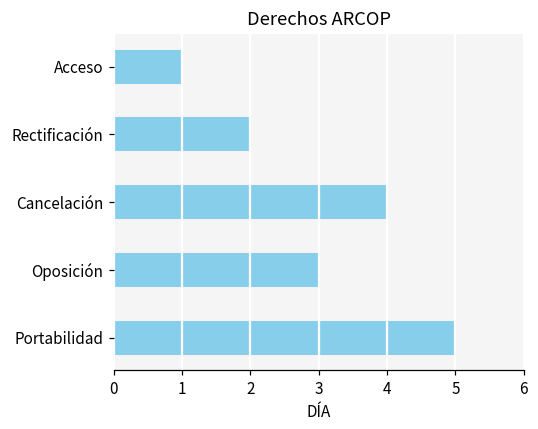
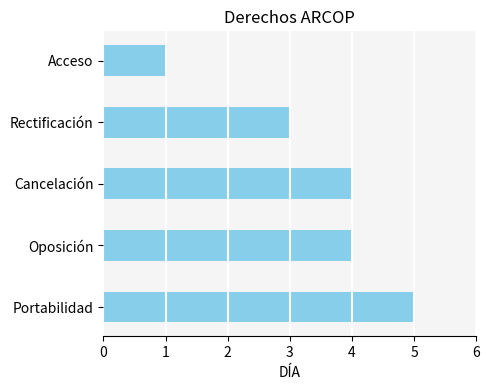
Rectificación: 2 -> 3
Oposición: 3 -> 4
